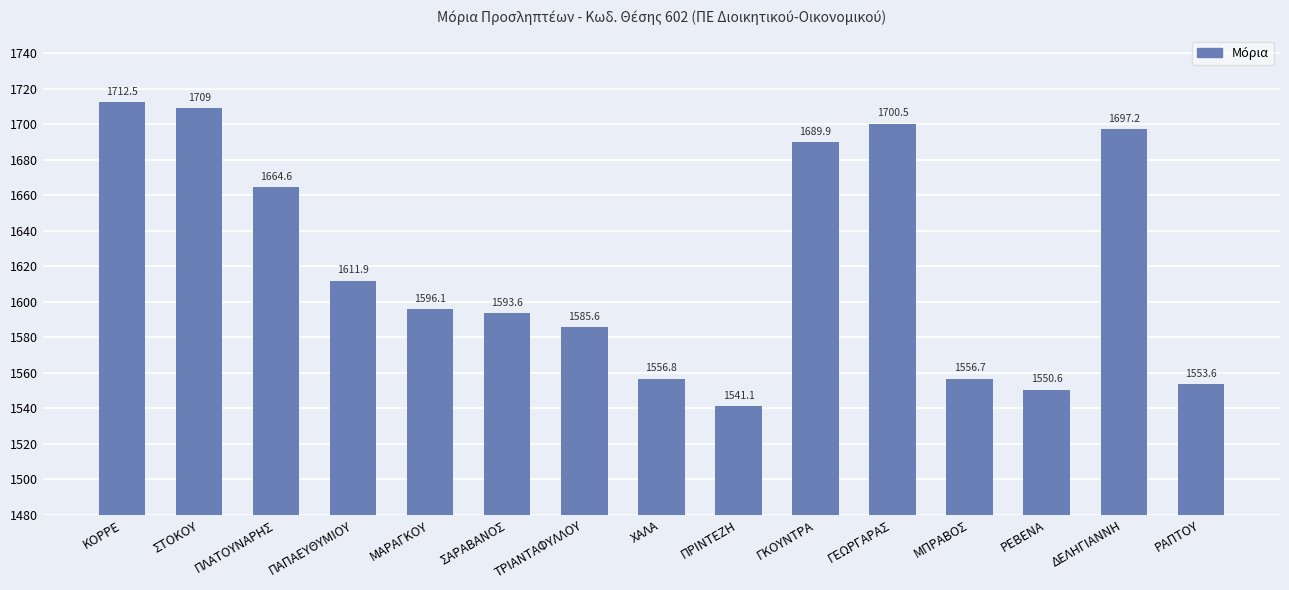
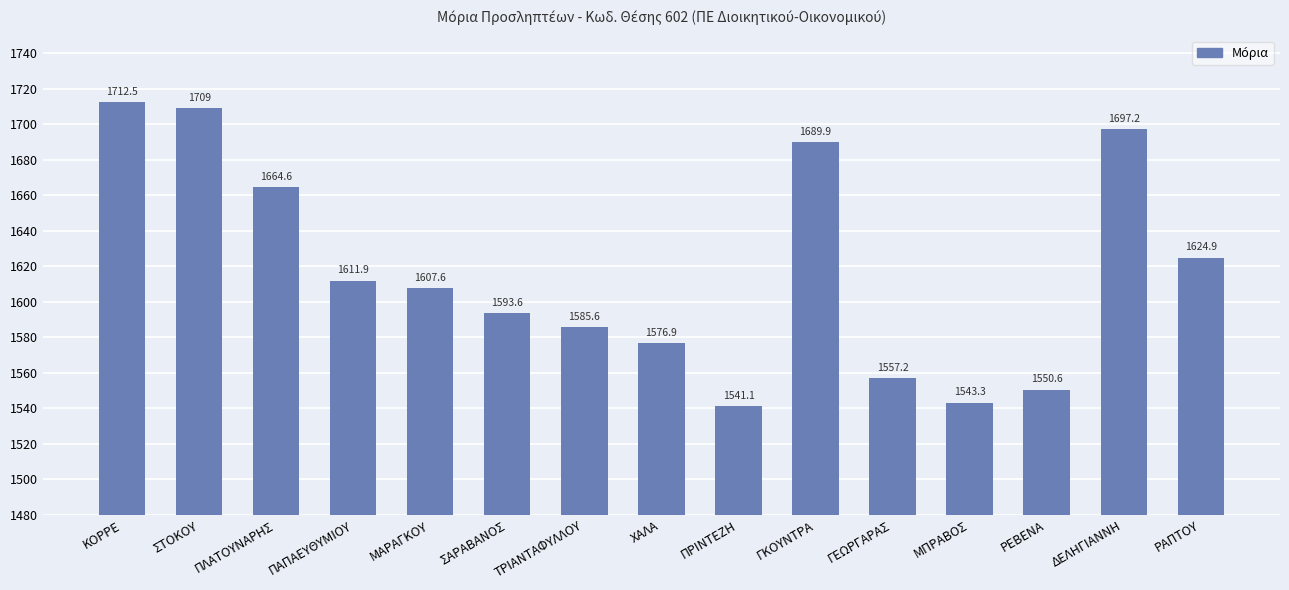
ΜΑΡΑΓΚΟΥ: 1596.1 -> 1607.6
ΧΑΛΑ: 1556.8 -> 1576.9
ΓΕΩΡΓΑΡΑΣ: 1700.5 -> 1557.2
ΜΠΡΑΒΟΣ: 1556.7 -> 1543.3
ΡΑΠΤΟΥ: 1553.6 -> 1624.9
